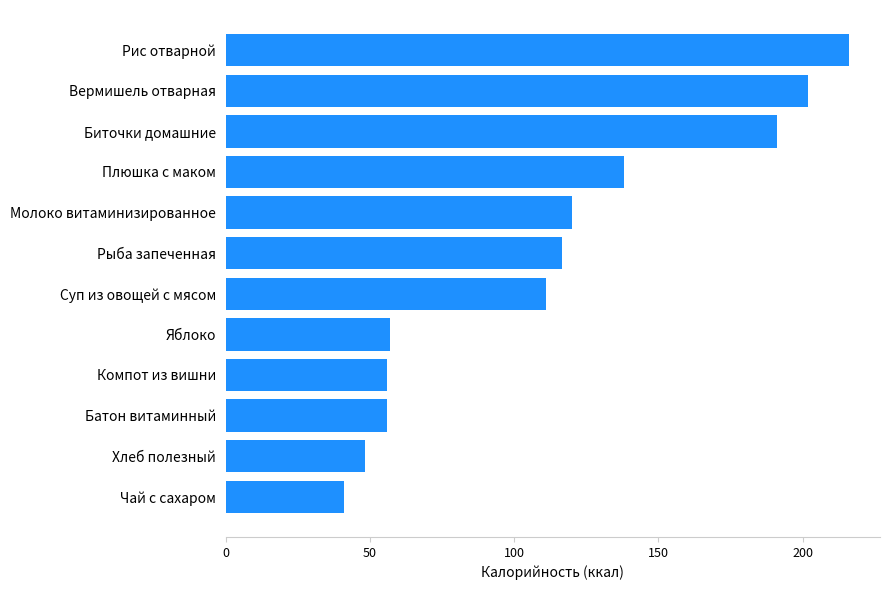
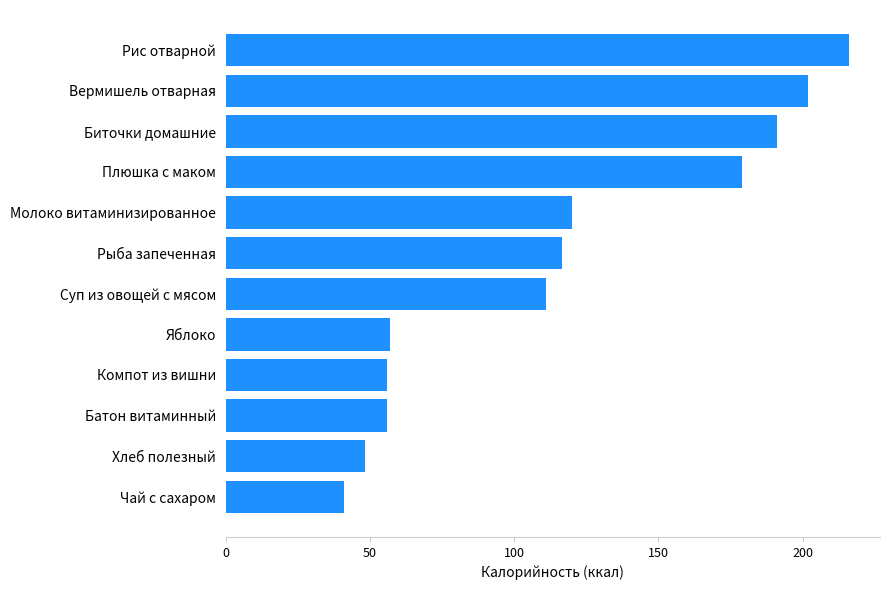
Плюшка с маком: 138 -> 179
